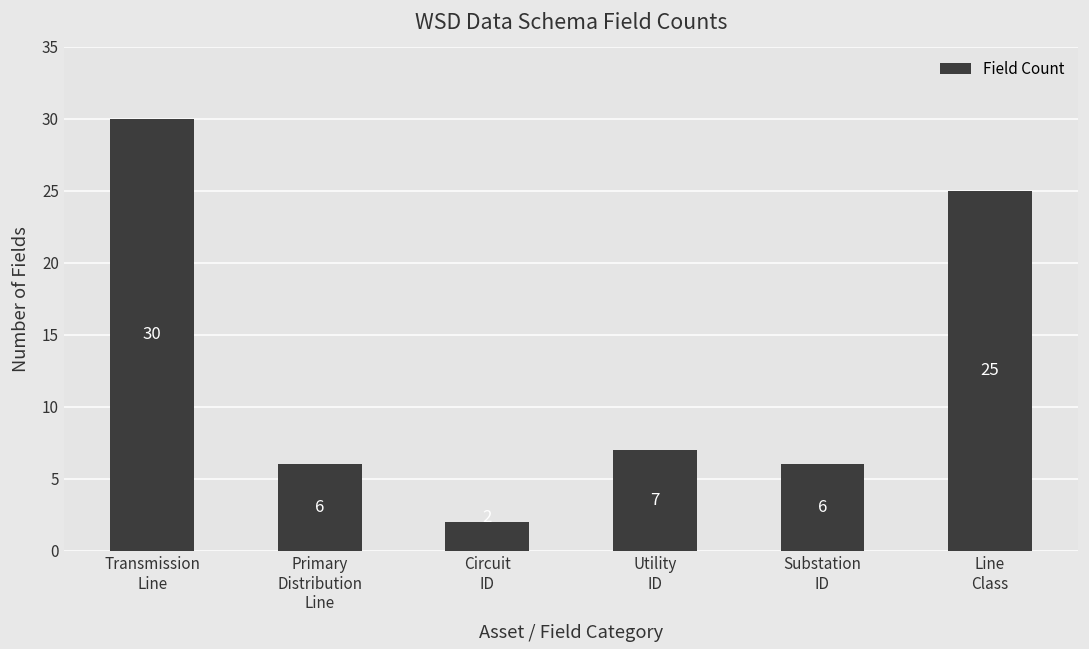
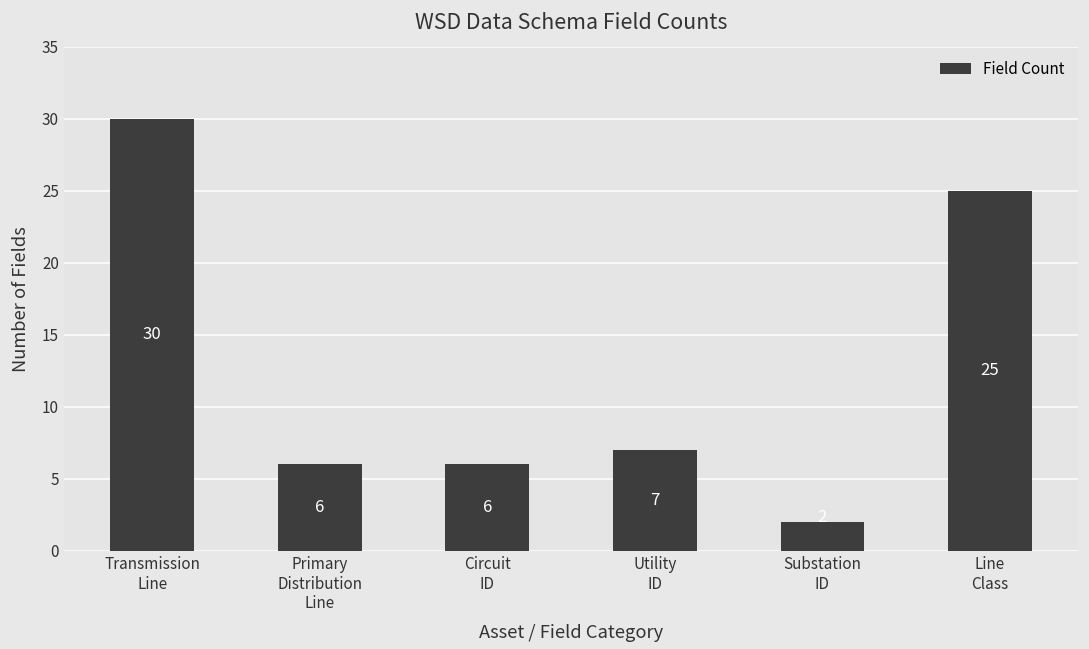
Circuit ID: 2 -> 6
Substation ID: 6 -> 2
